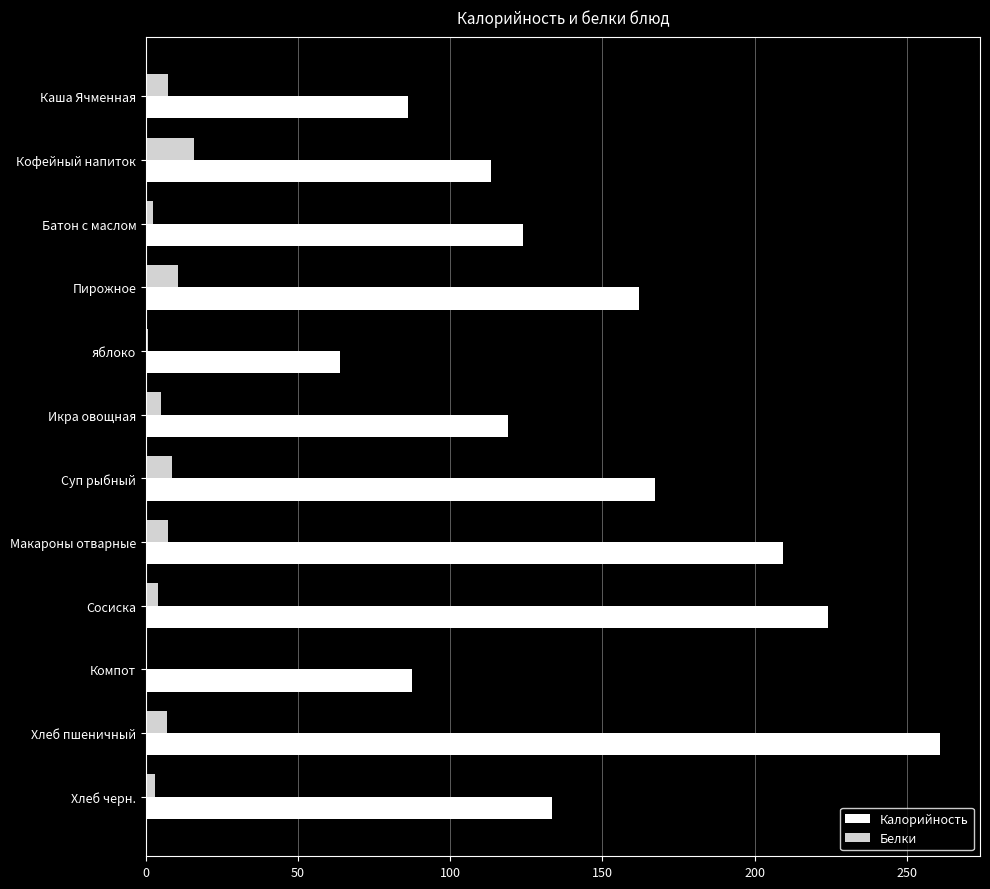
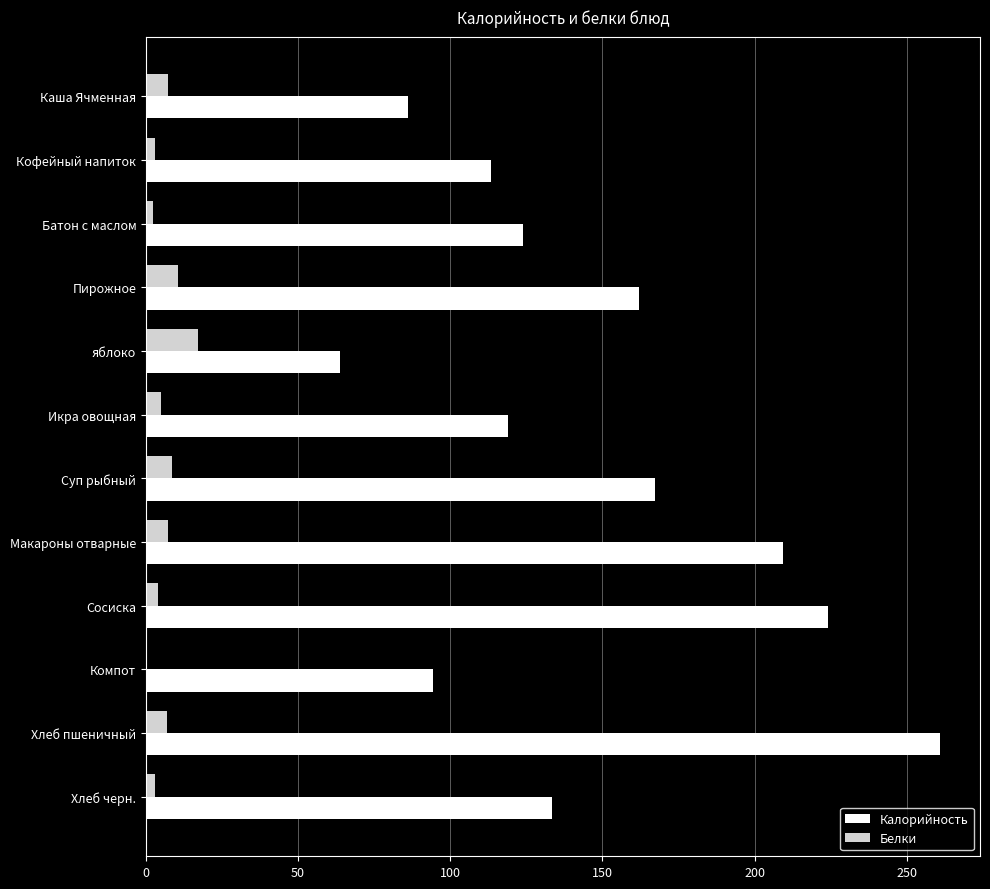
Белки, Кофейный напиток: 16 -> 3
Белки, яблоко: 1 -> 17
Калорийность, Компот: 88 -> 94
